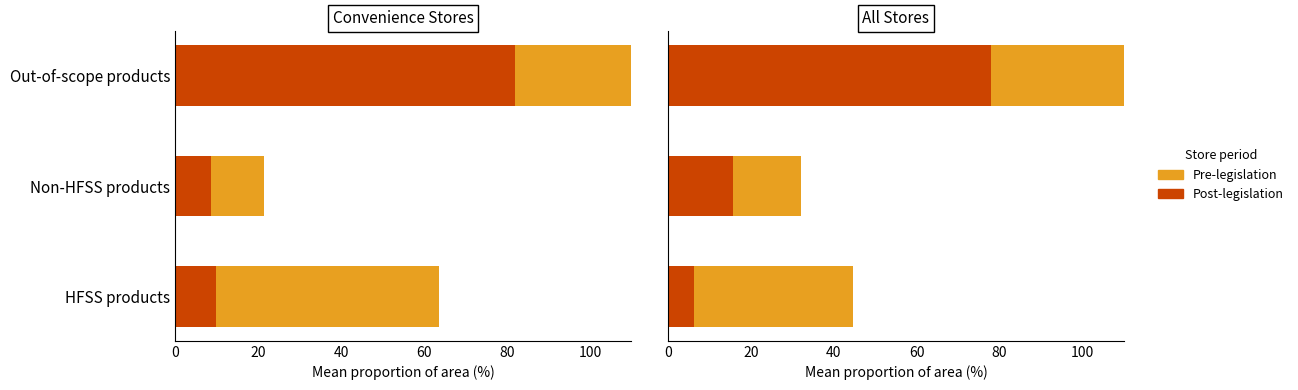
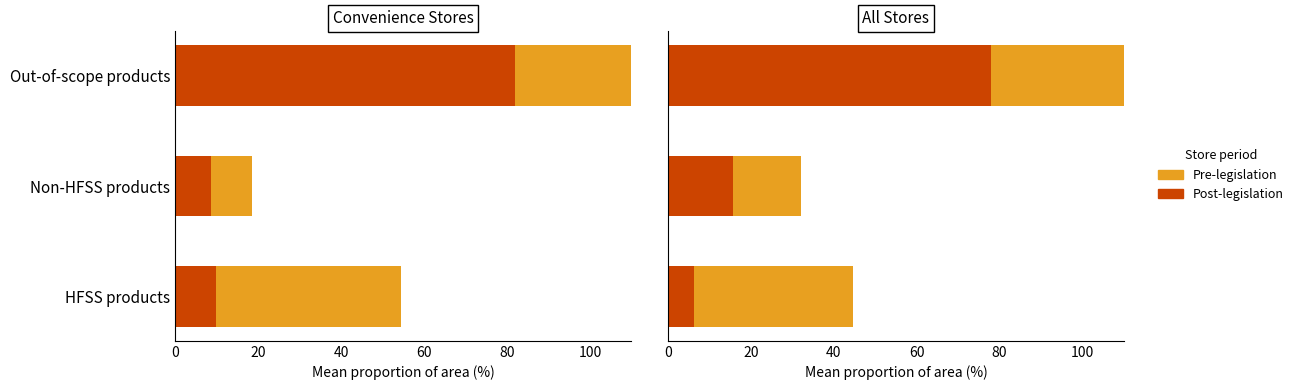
Convenience Stores, Pre-legislation, Non-HFSS products: 13 -> 10
Convenience Stores, Pre-legislation, HFSS products: 54 -> 45
